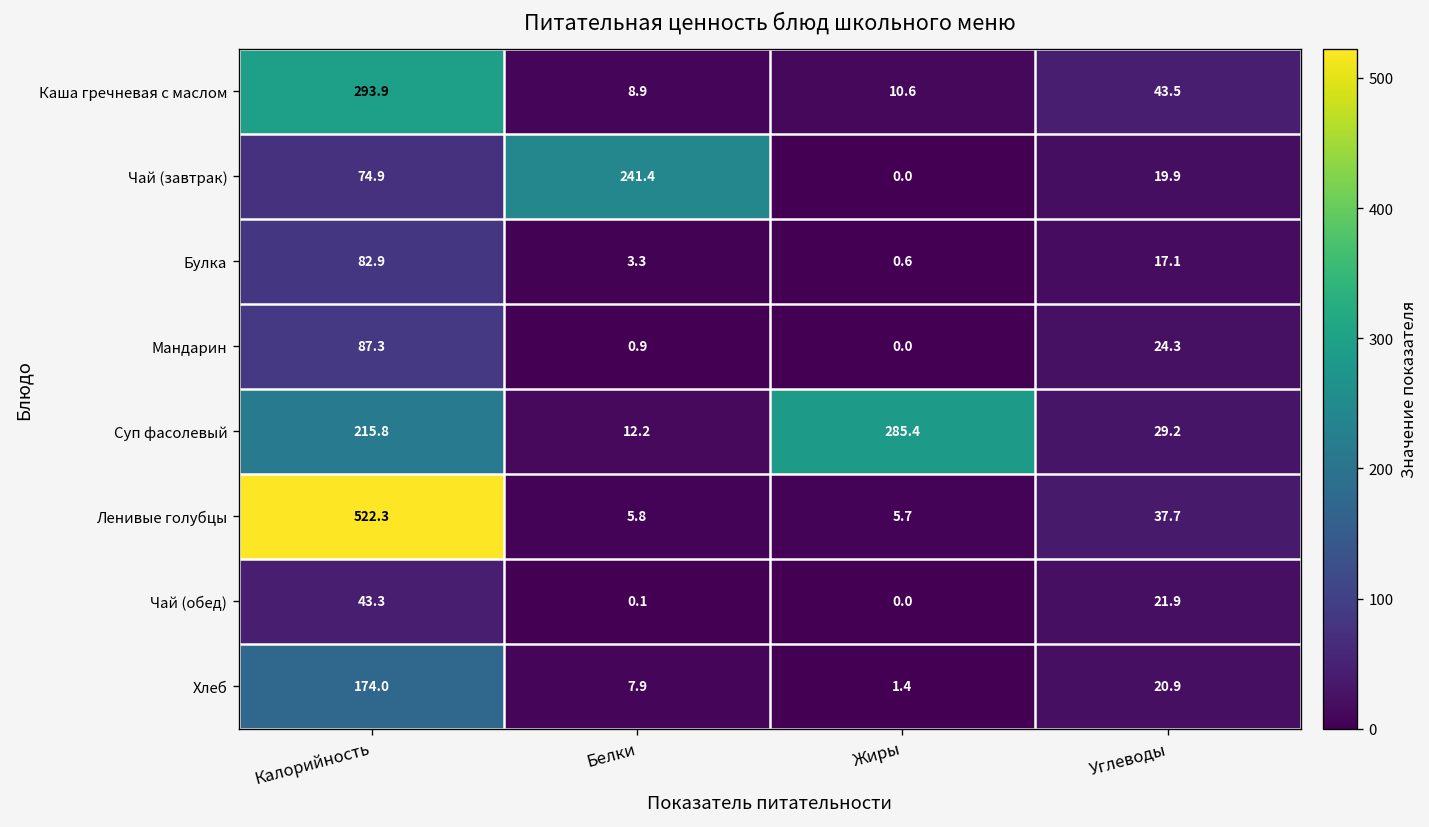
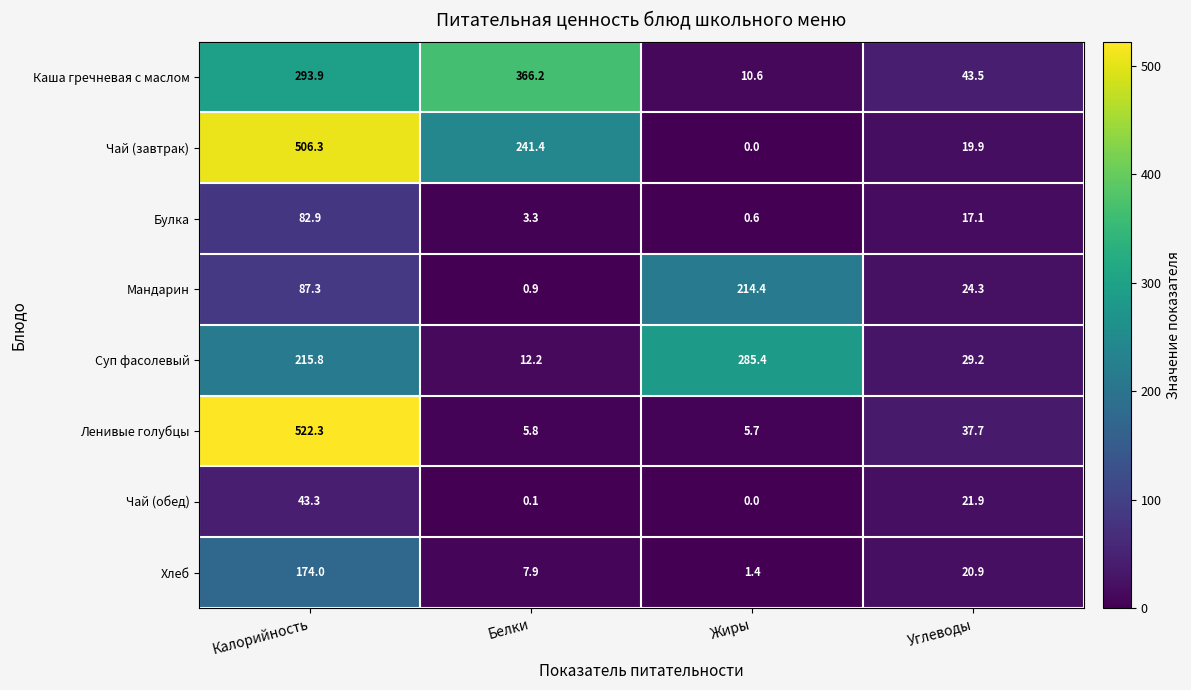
Каша гречневая с маслом, Белки: 8.9 -> 366.2
Чай (завтрак), Калорийность: 74.9 -> 506.3
Мандарин, Жиры: 0.0 -> 214.4
